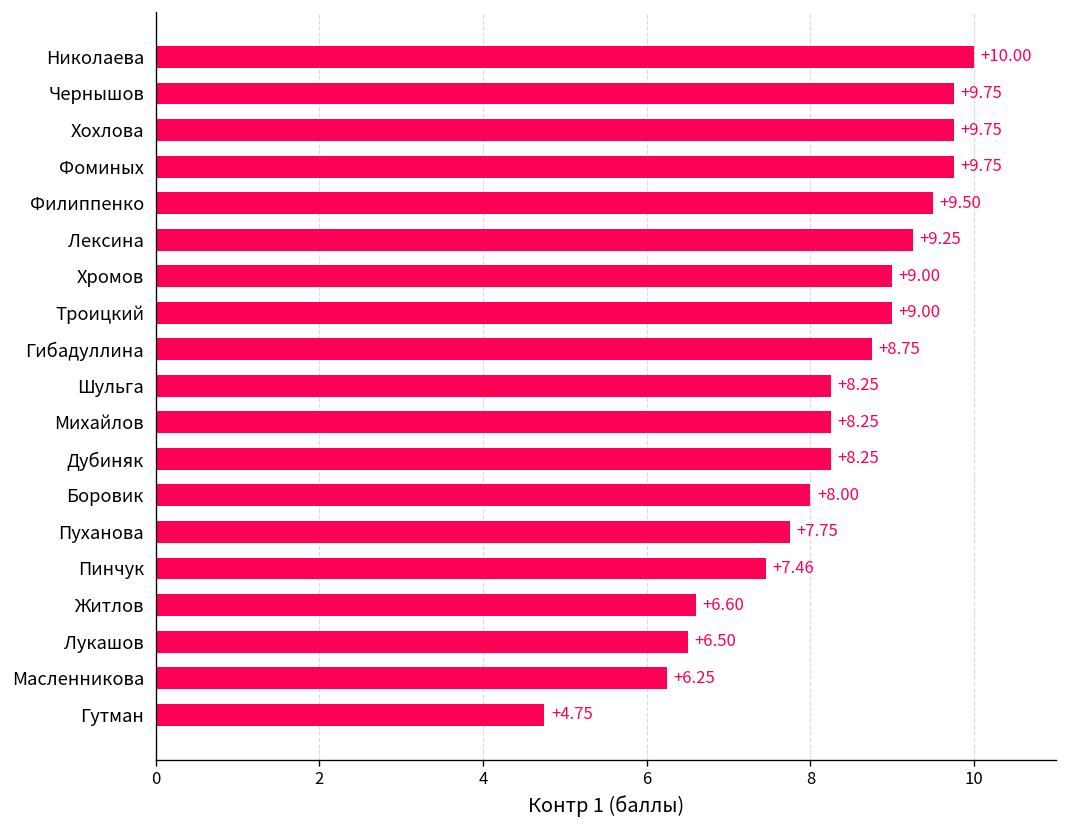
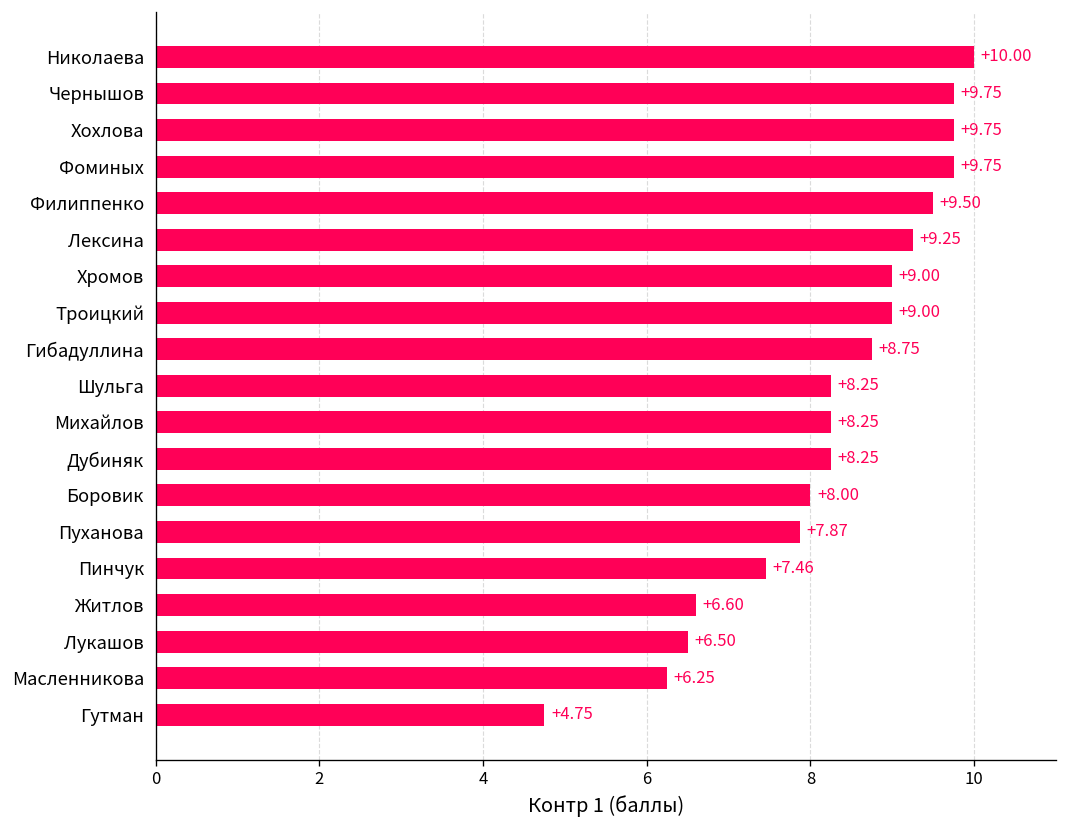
Пуханова: +7.75 -> +7.87
